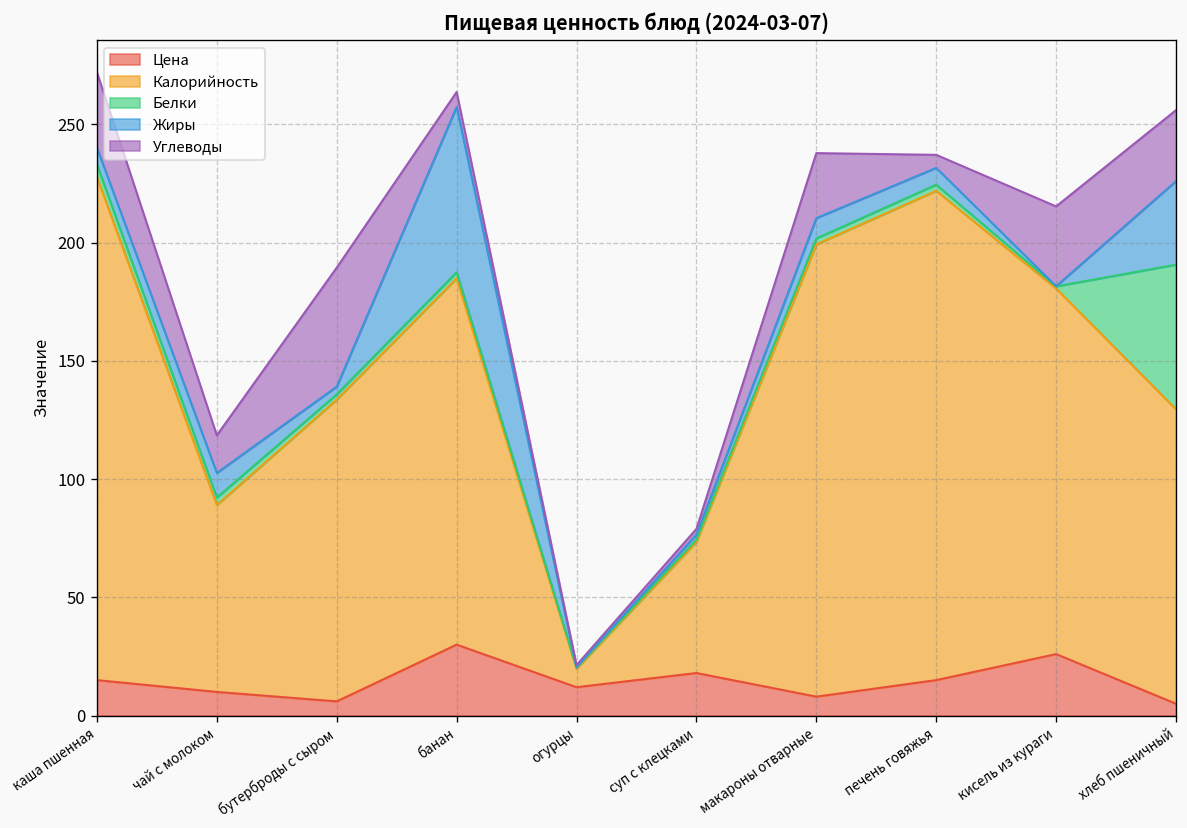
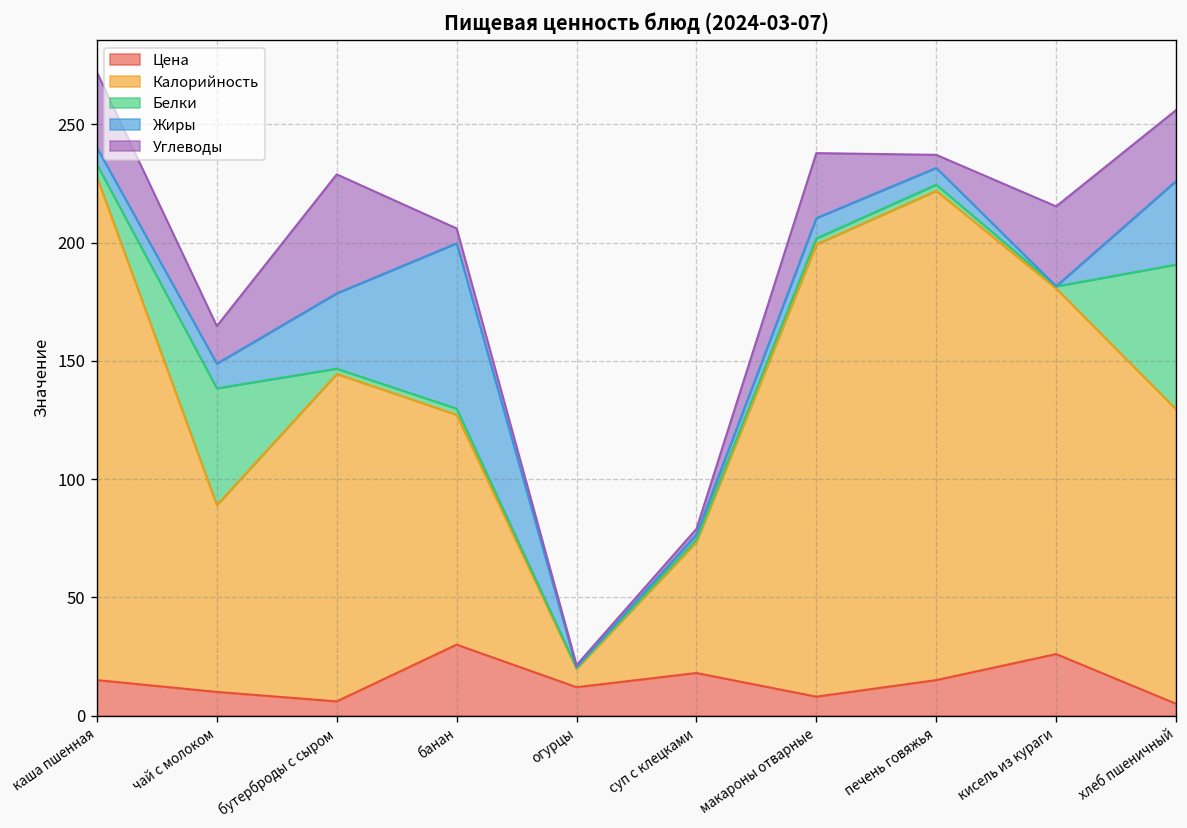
Белки, чай с молоком: 3 -> 49
Калорийность, бутерброды с сыром: 128 -> 138
Жиры, бутерброды с сыром: 3 -> 32
Калорийность, банан: 155 -> 97
